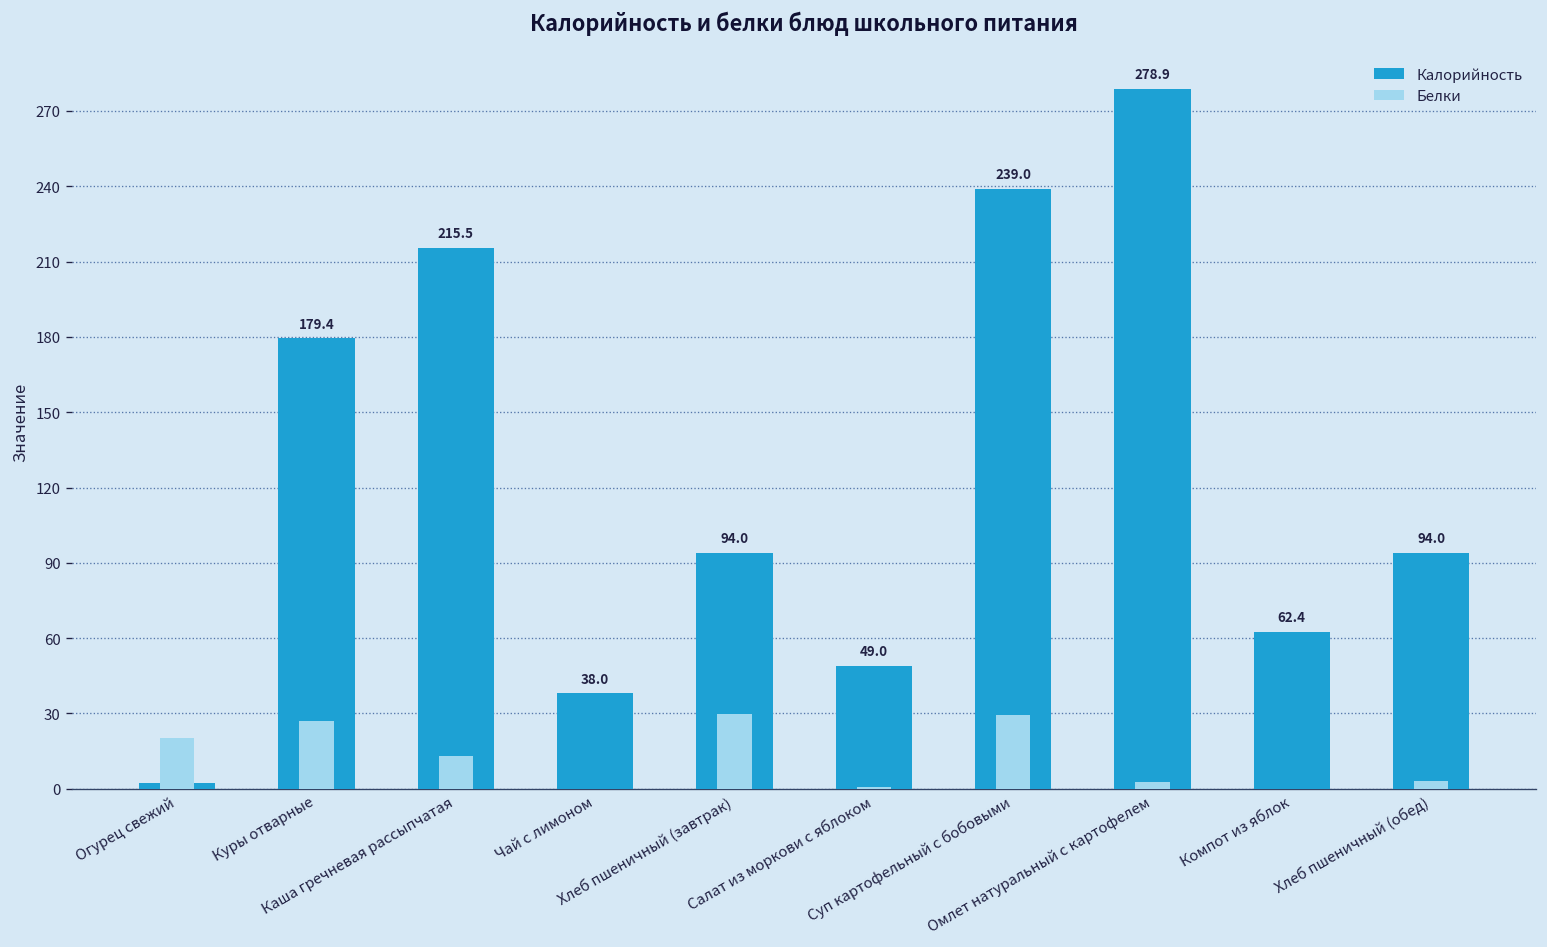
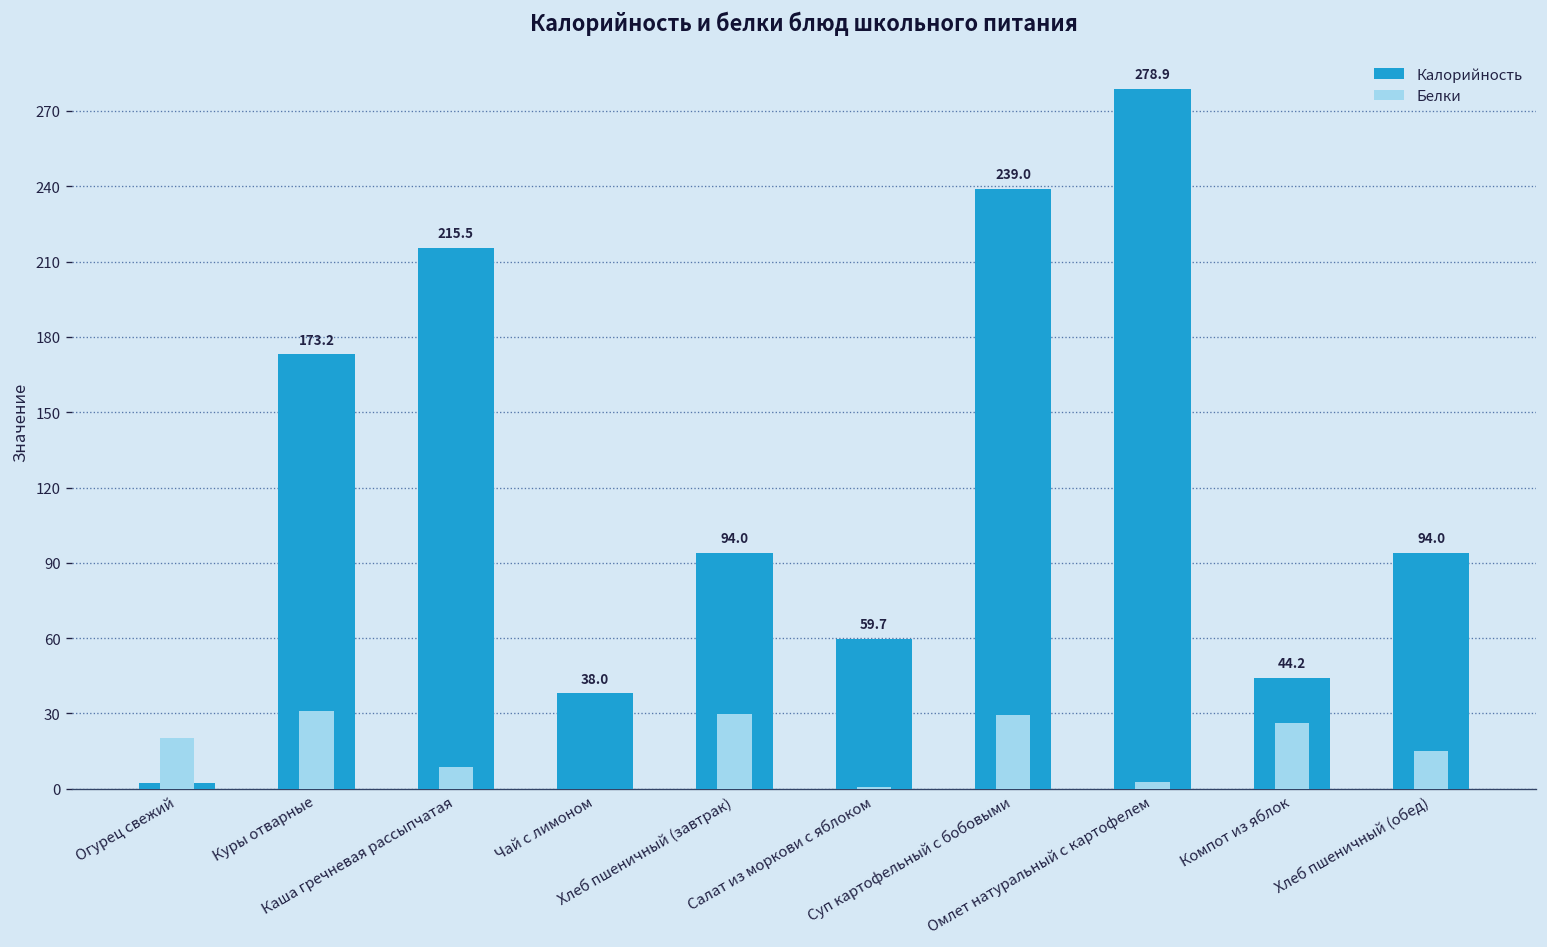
Калорийность, Куры отварные: 179.4 -> 173.2
Белки, Куры отварные: 27 -> 31
Белки, Каша гречневая рассыпчатая: 13 -> 8
Калорийность, Салат из моркови с яблоком: 49.0 -> 59.7
Калорийность, Компот из яблок: 62.4 -> 44.2
Белки, Компот из яблок: 0 -> 26
Белки, Хлеб пшеничный (обед): 3 -> 15
